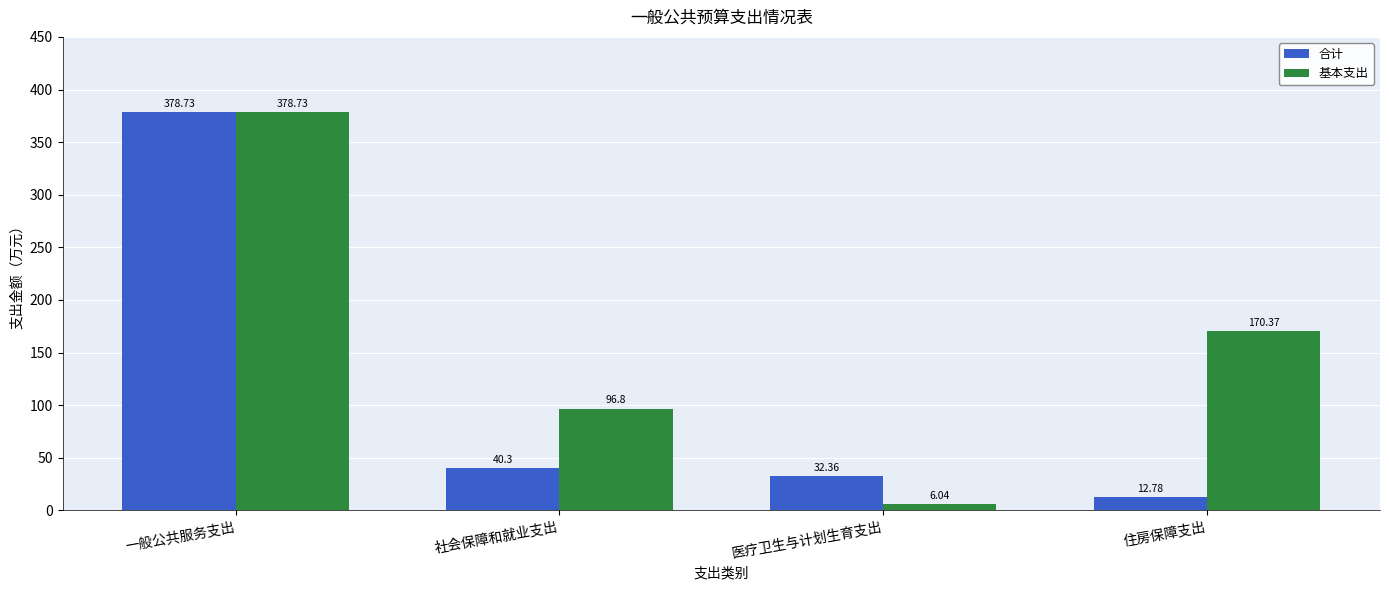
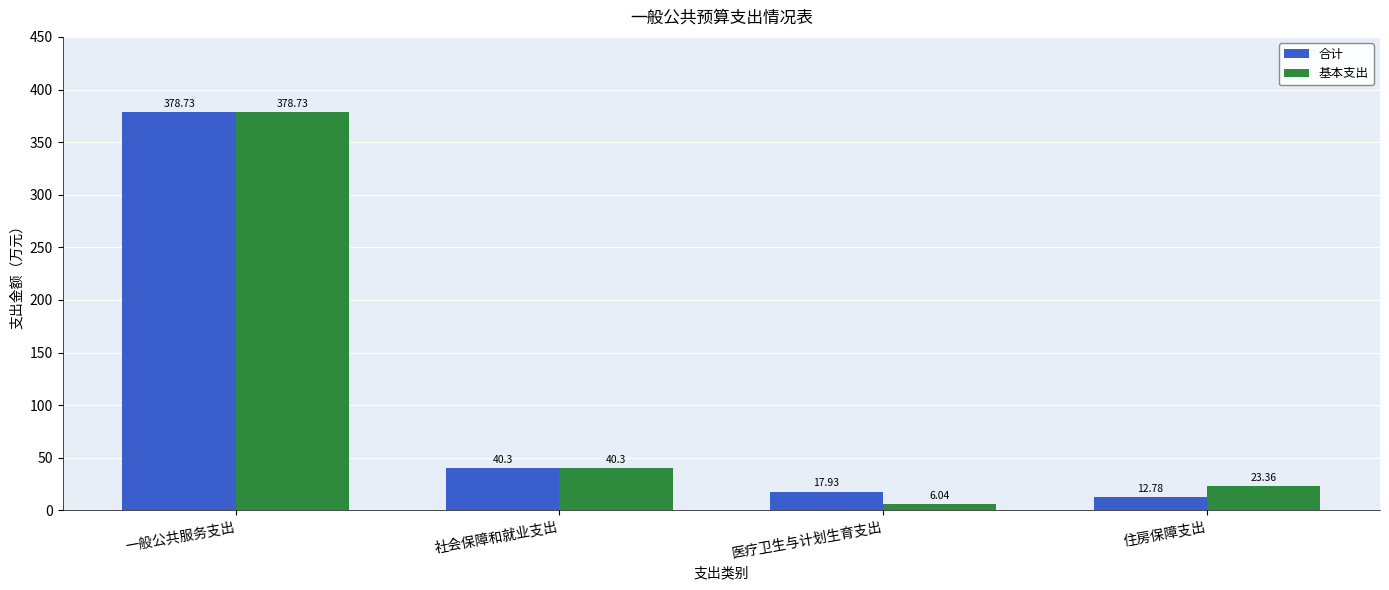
基本支出, 社会保障和就业支出: 96.8 -> 40.3
合计, 医疗卫生与计划生育支出: 32.36 -> 17.93
基本支出, 住房保障支出: 170.37 -> 23.36
